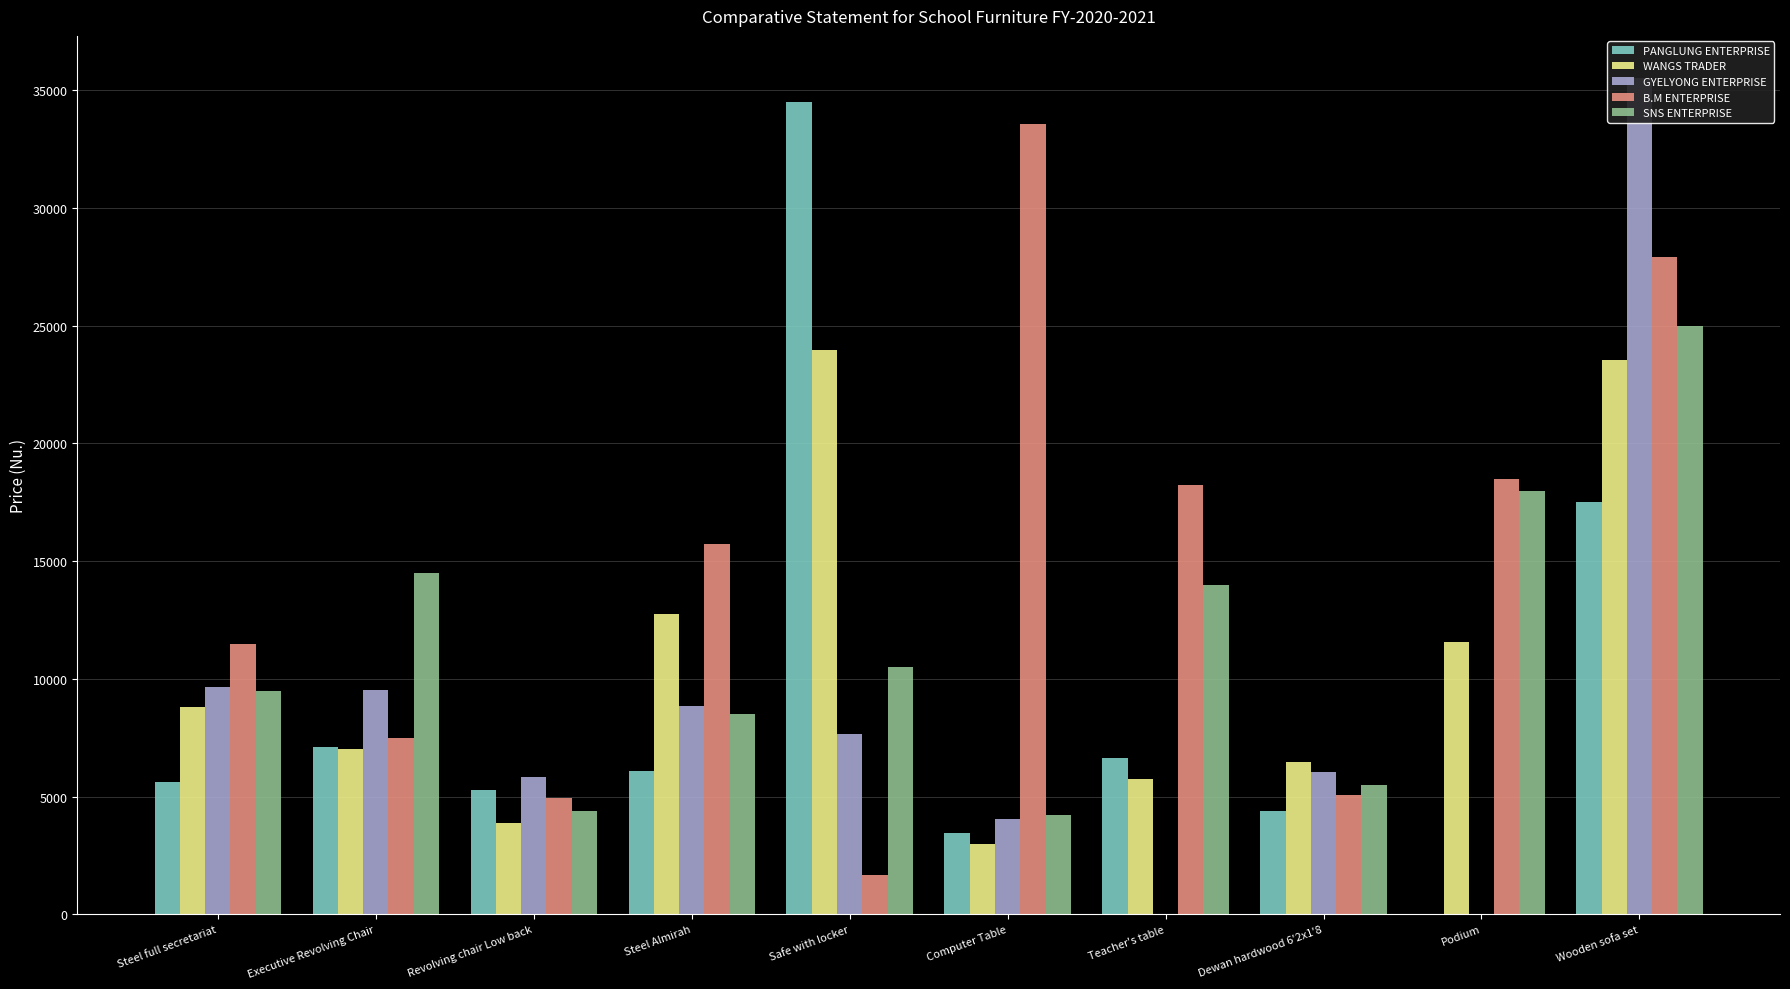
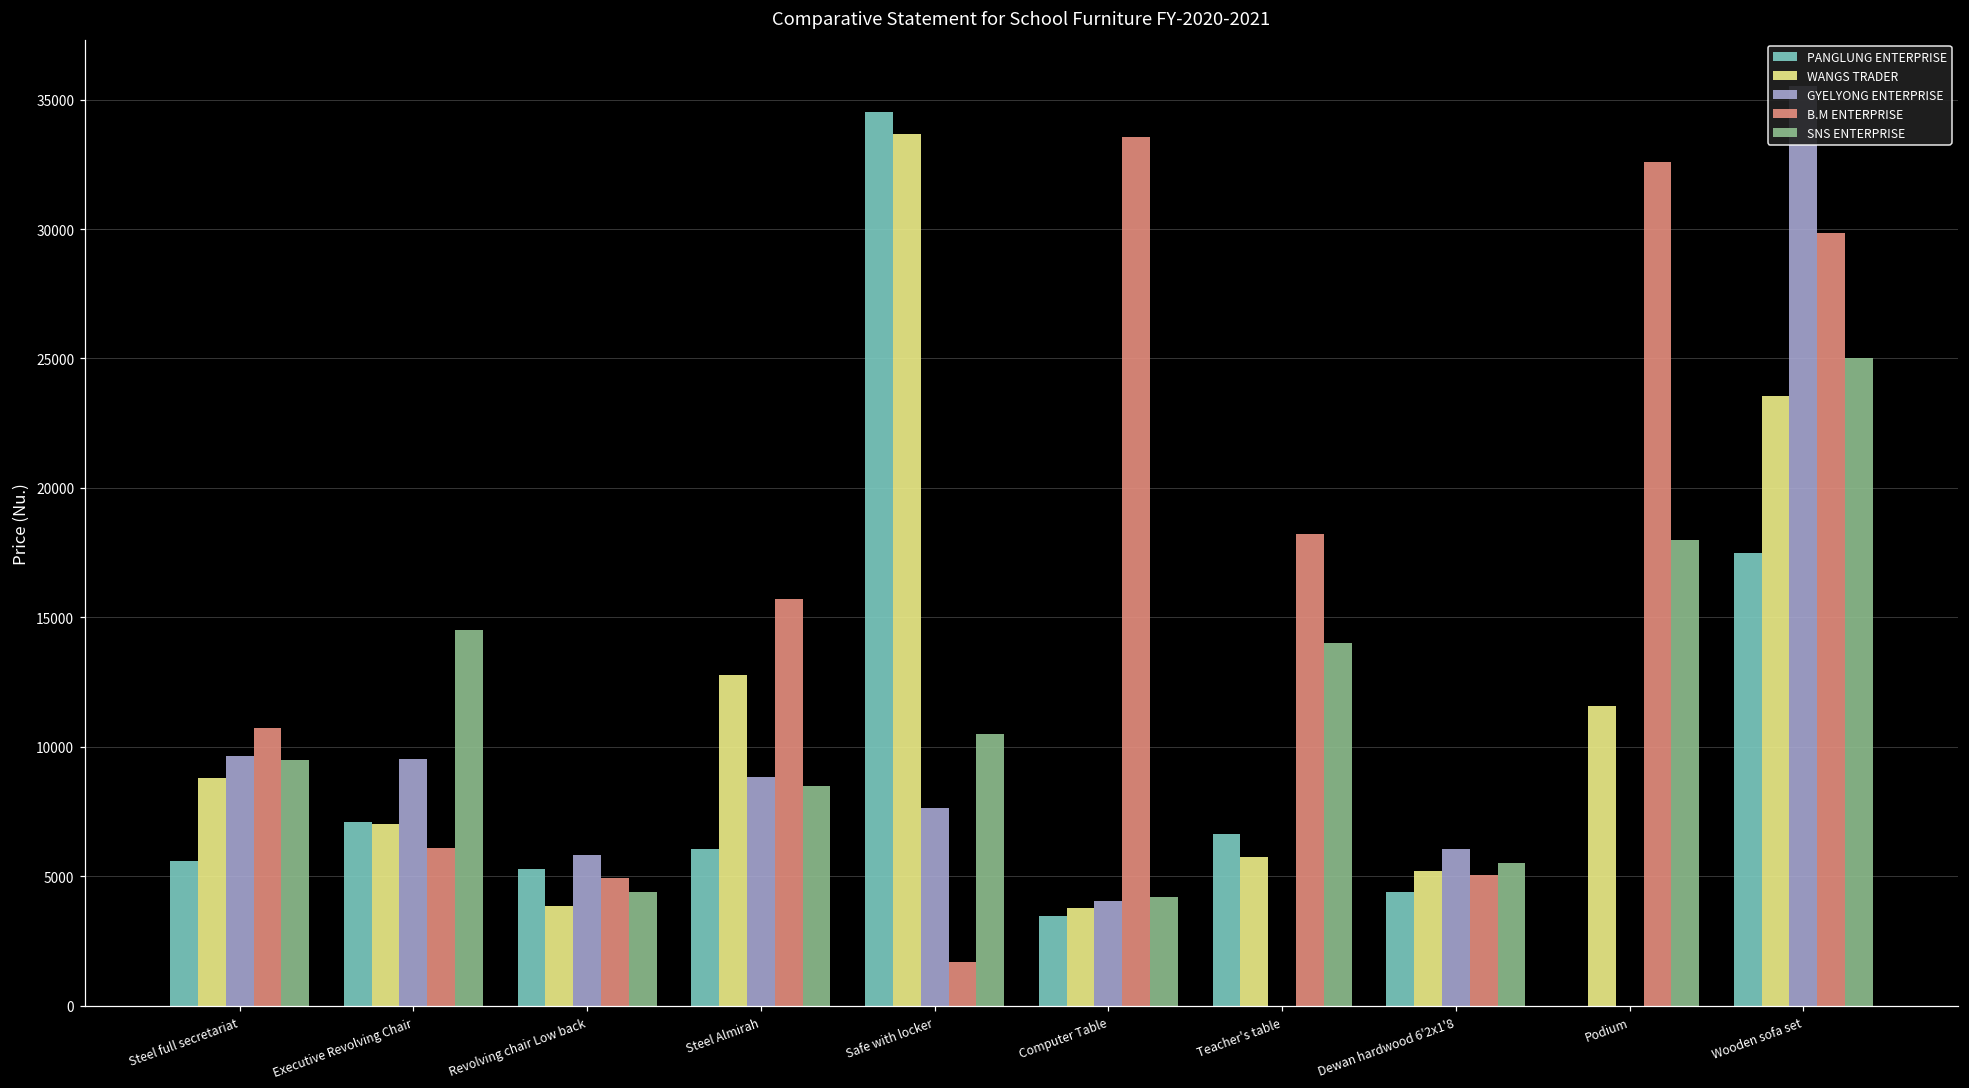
B.M ENTERPRISE, Steel full secretariat: 11500 -> 10700
B.M ENTERPRISE, Executive Revolving Chair: 7500 -> 6100
WANGS TRADER, Safe with locker: 24000 -> 33700
WANGS TRADER, Computer Table: 3000 -> 3800
WANGS TRADER, Dewan hardwood 6'2x1'8: 6500 -> 5200
B.M ENTERPRISE, Podium: 18500 -> 32600
B.M ENTERPRISE, Wooden sofa set: 27900 -> 29900
